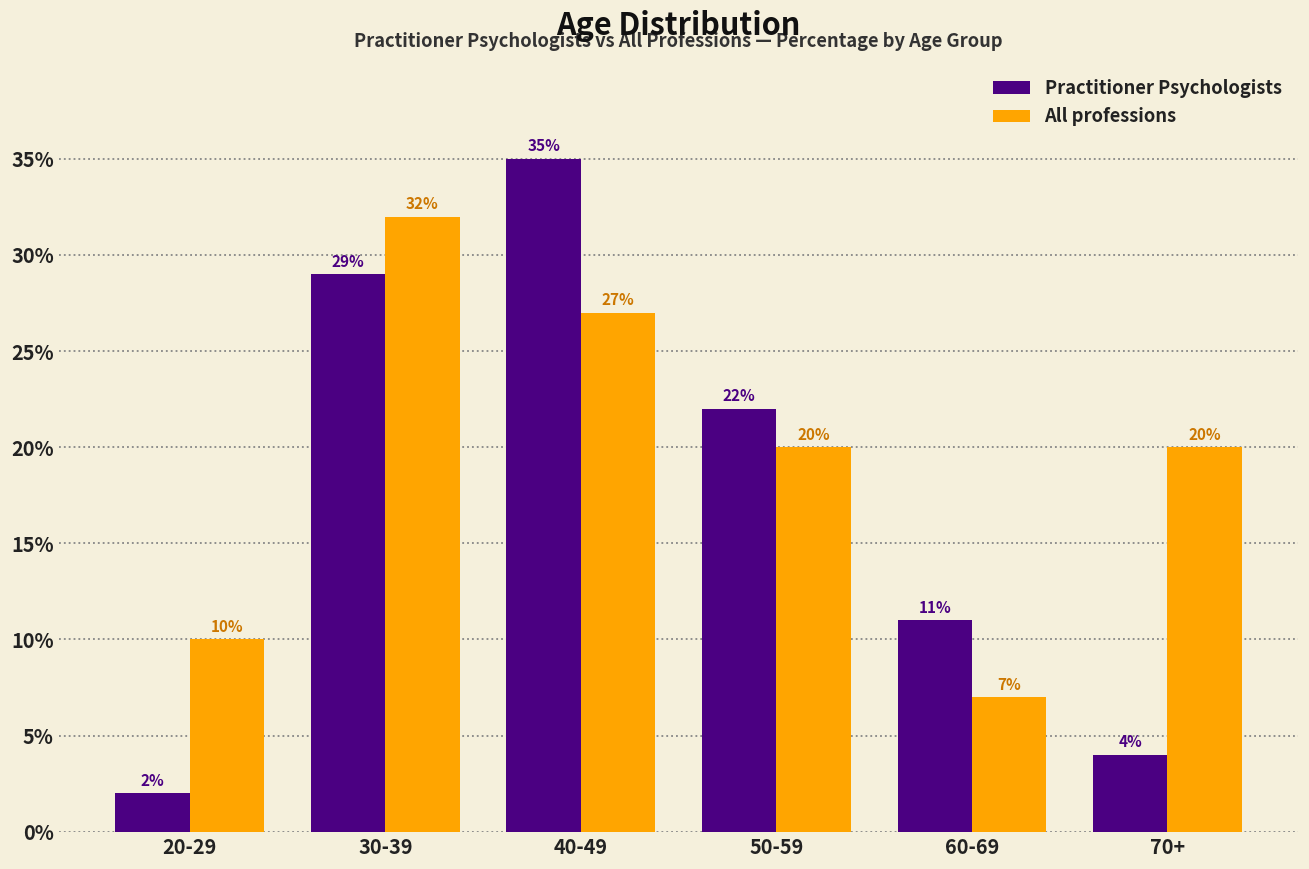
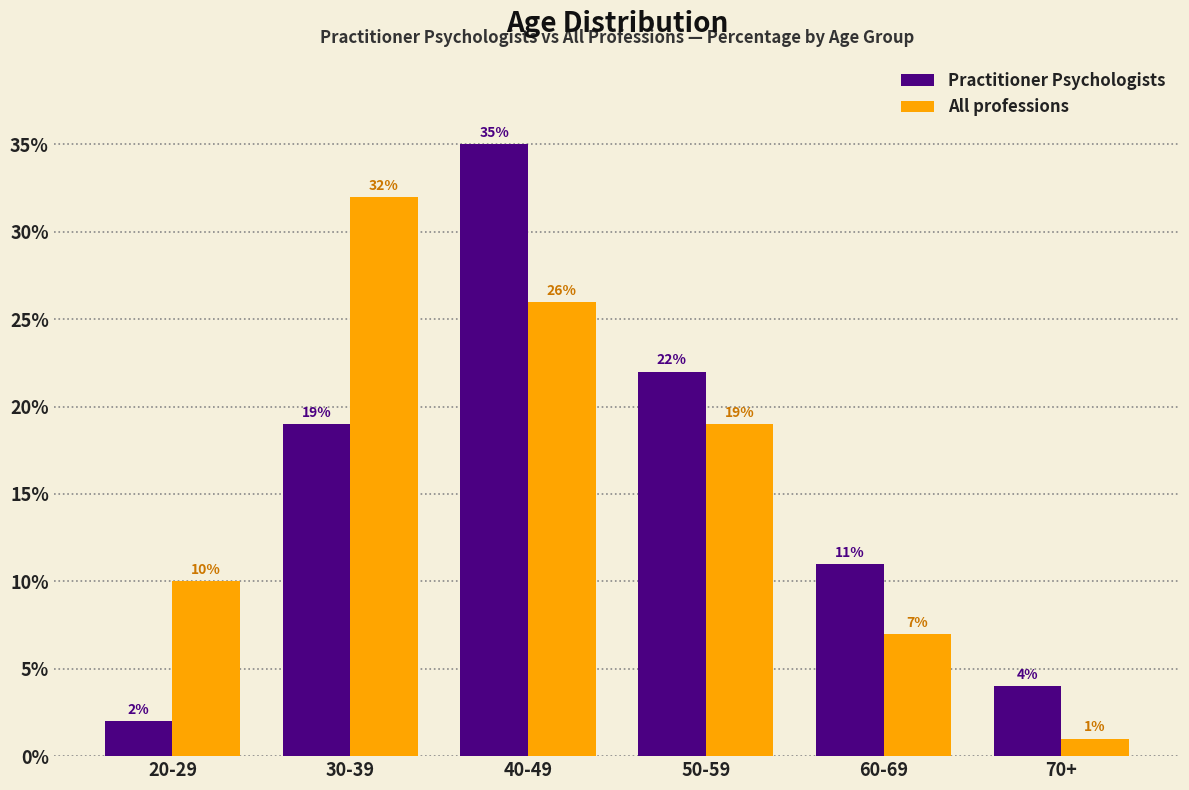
Practitioner Psychologists, 30-39: 29% -> 19%
All professions, 40-49: 27% -> 26%
All professions, 50-59: 20% -> 19%
All professions, 70+: 20% -> 1%
